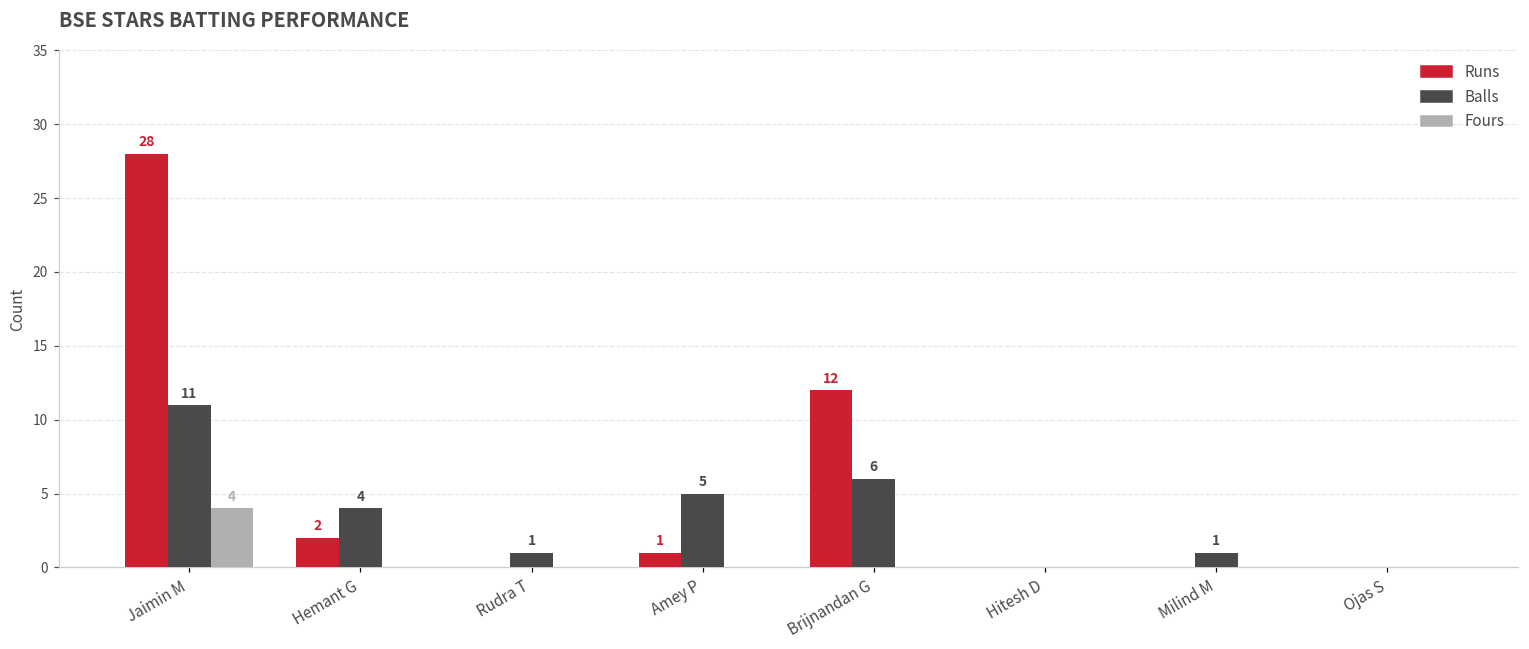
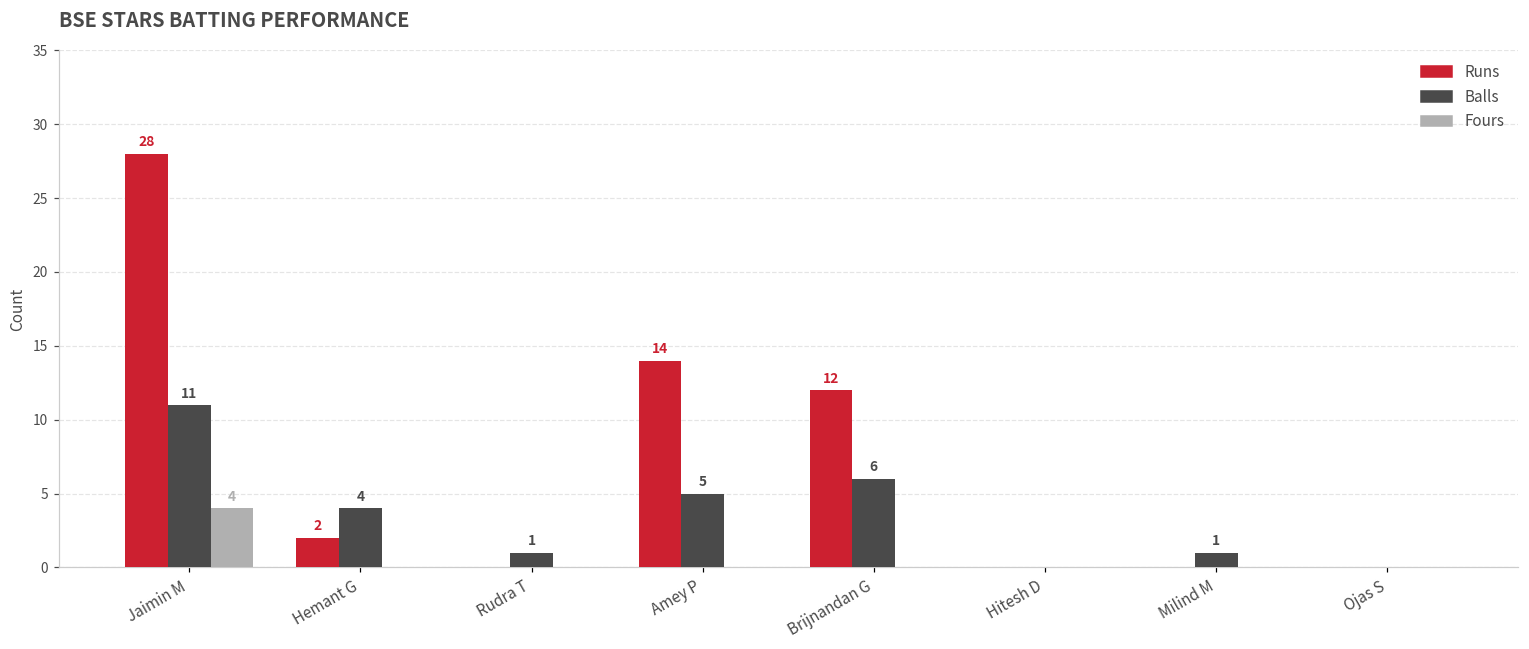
Runs, Amey P: 1 -> 14
